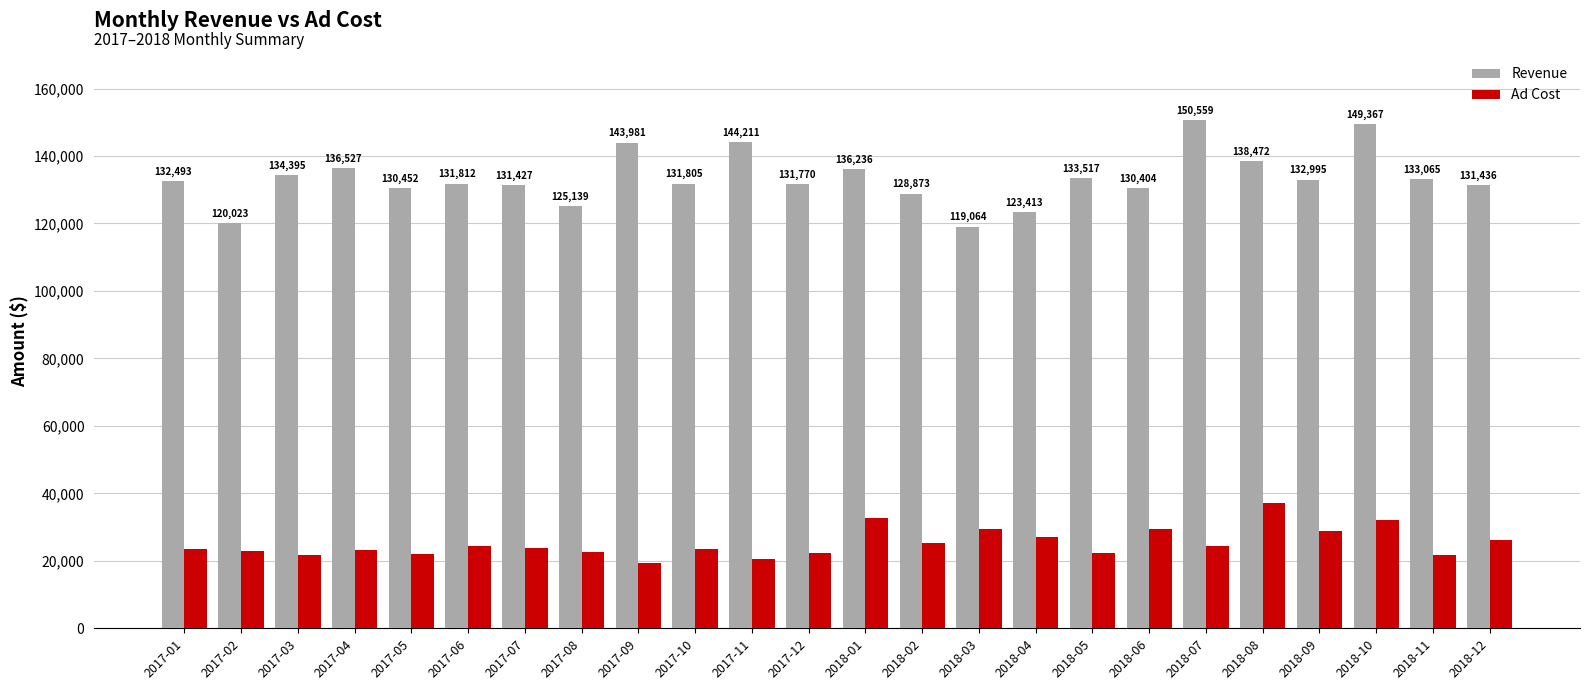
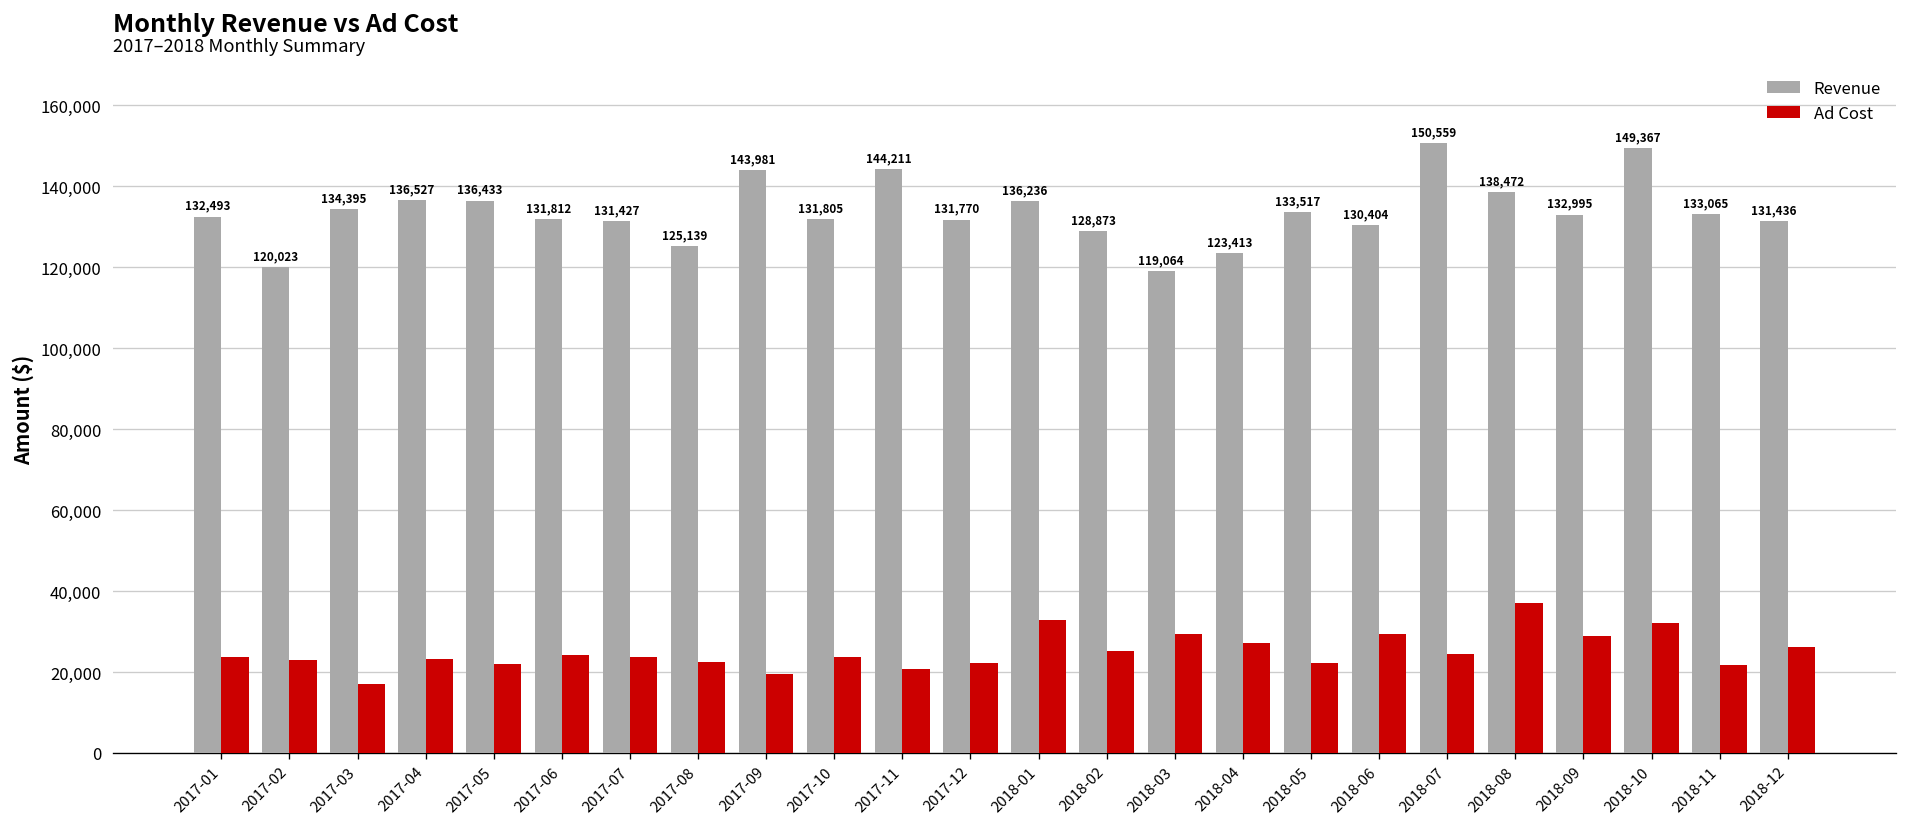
Ad Cost, 2017-03: 22,000 -> 17,000
Revenue, 2017-05: 130,452 -> 136,433
